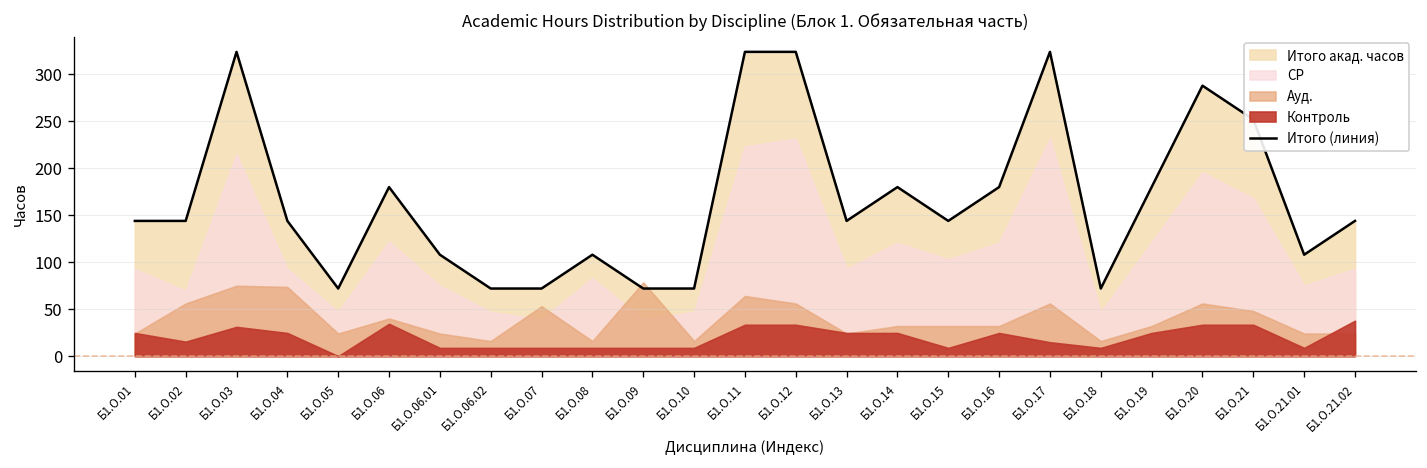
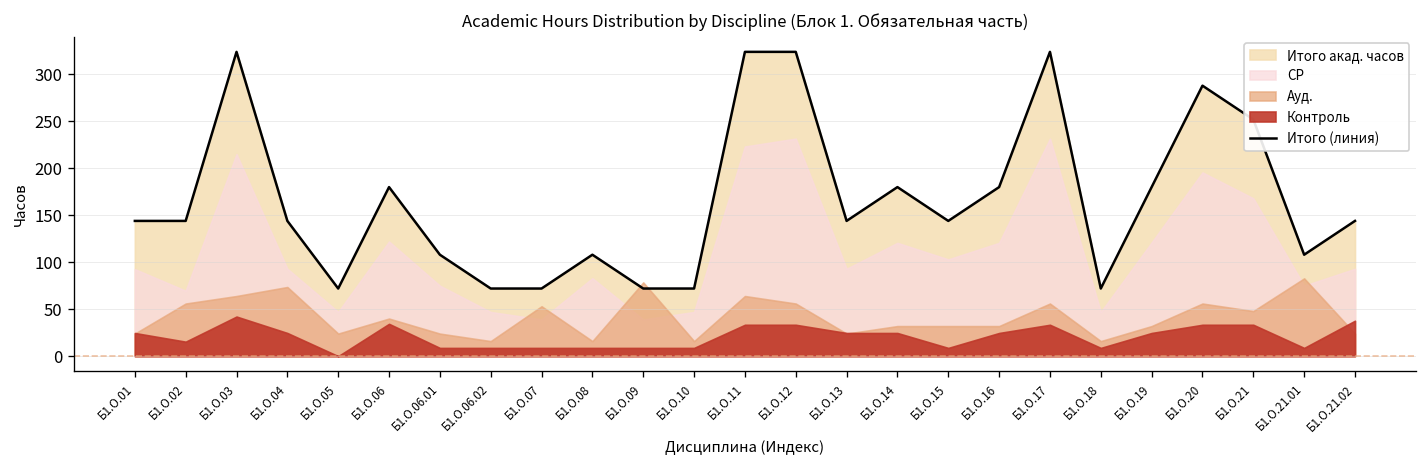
Ауд., Б1.О.03: 70 -> 60
Контроль, Б1.О.03: 30 -> 40
Контроль, Б1.О.17: 10 -> 30
Ауд., Б1.О.21.01: 20 -> 80
